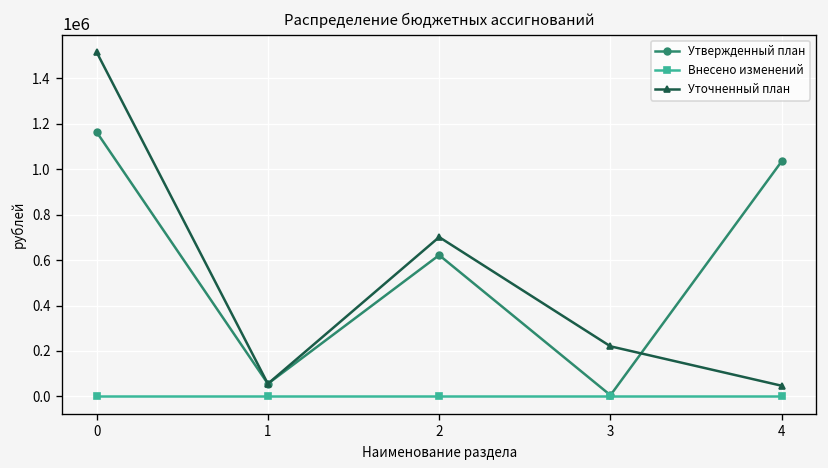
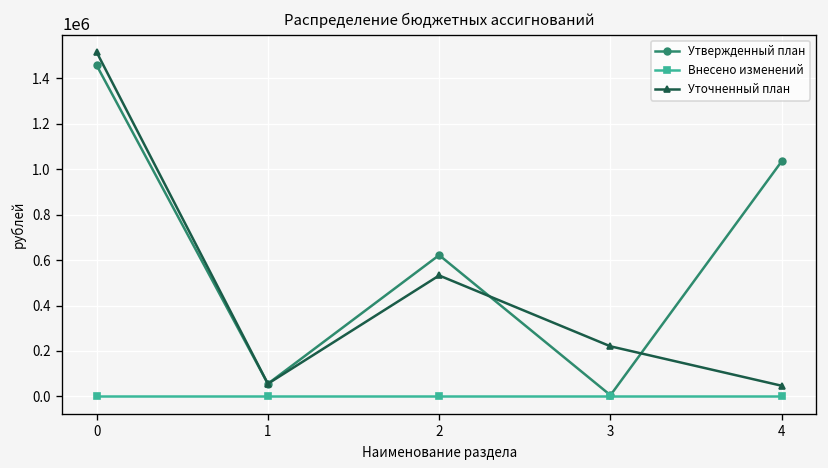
Утвержденный план, 0: 1160000 -> 1460000
Уточненный план, 2: 700000 -> 530000
